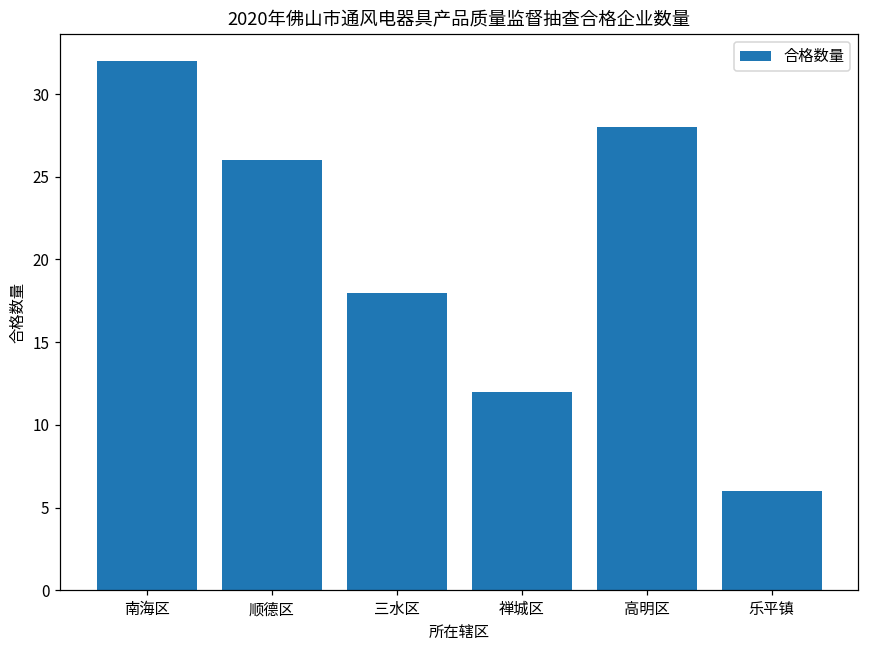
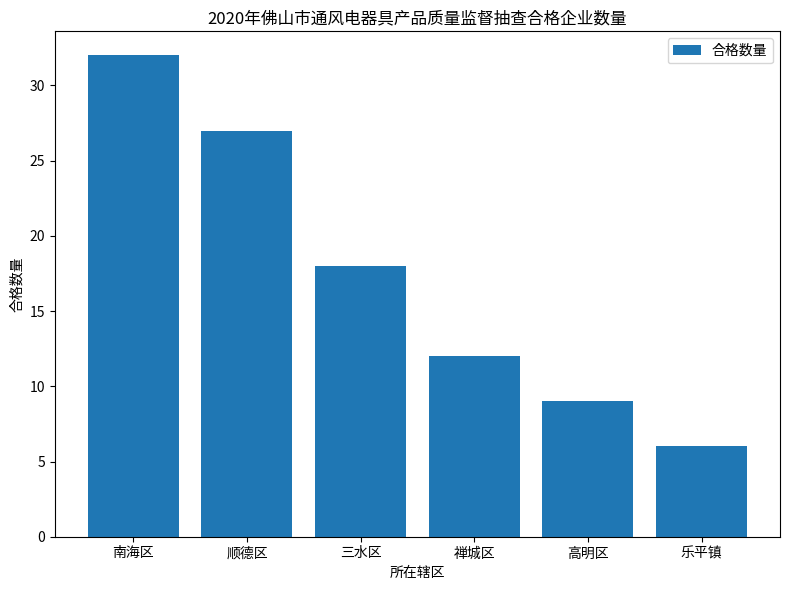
顺德区: 26 -> 27
高明区: 28 -> 9
